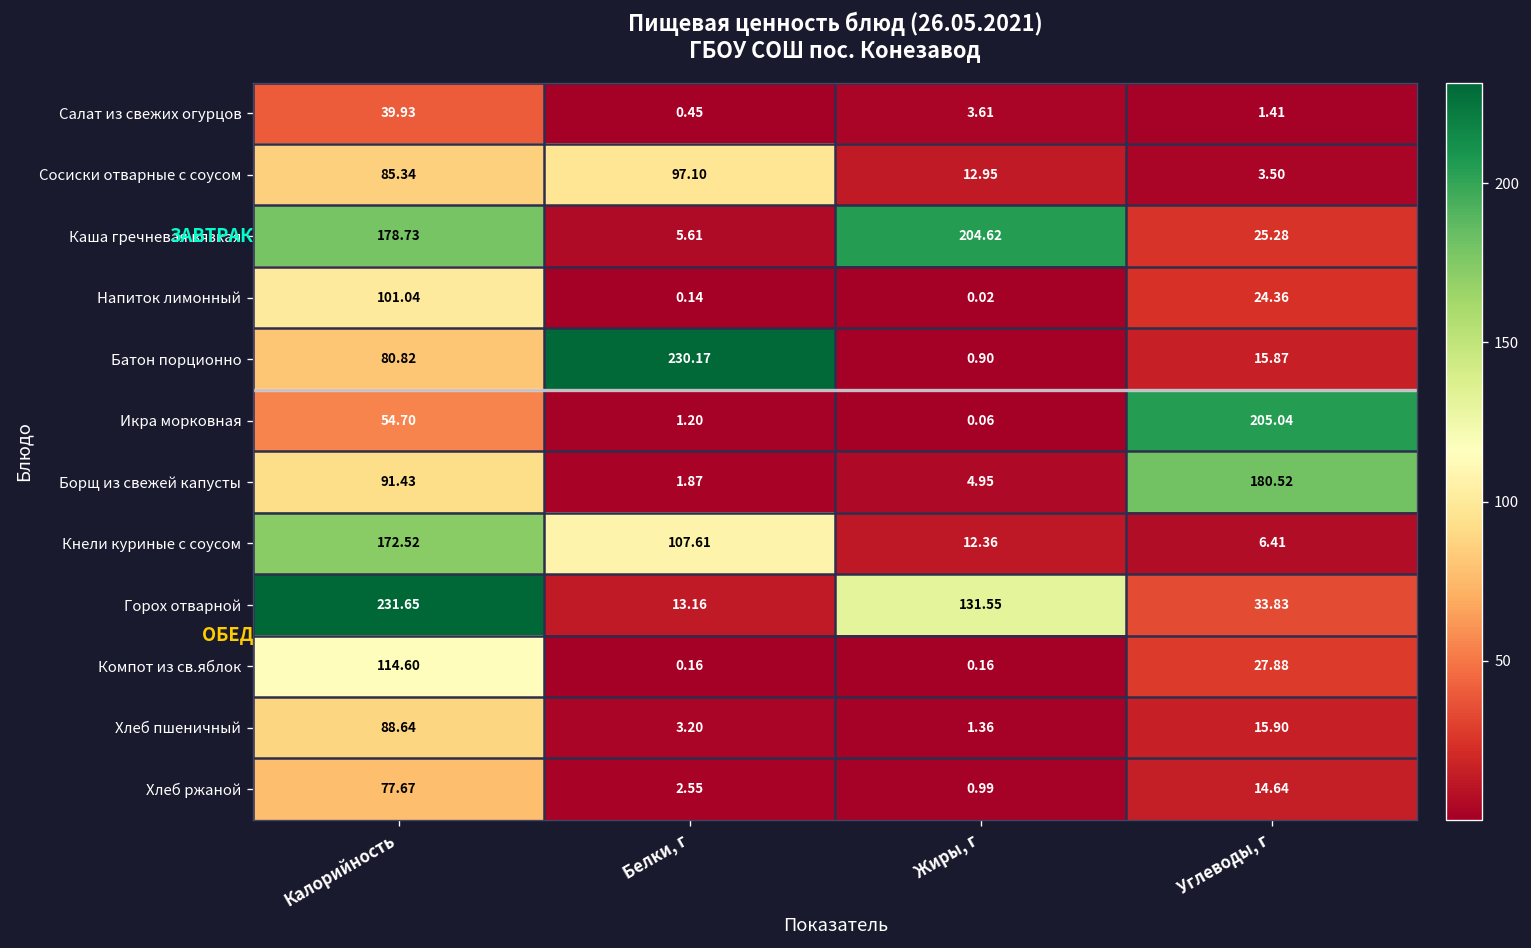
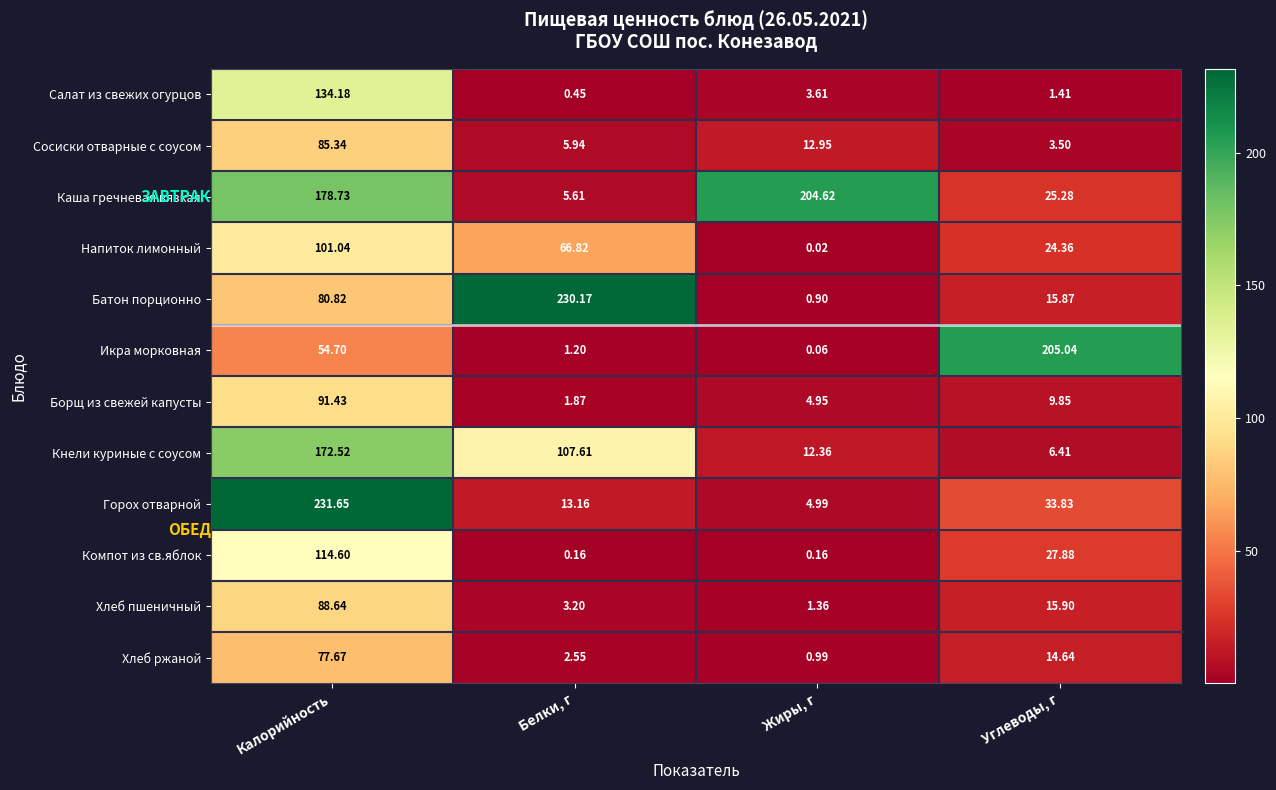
Салат из свежих огурцов, Калорийность: 39.93 -> 134.18
Сосиски отварные с соусом, Белки, г: 97.10 -> 5.94
Напиток лимонный, Белки, г: 0.14 -> 66.82
Борщ из свежей капусты, Углеводы, г: 180.52 -> 9.85
Горох отварной, Жиры, г: 131.55 -> 4.99
